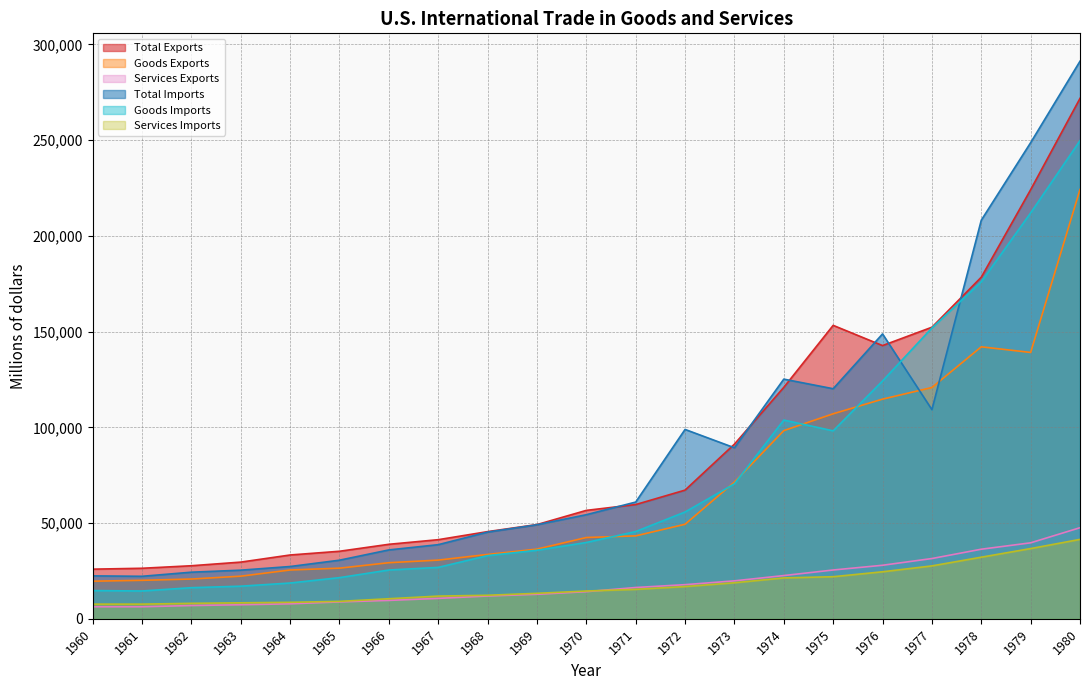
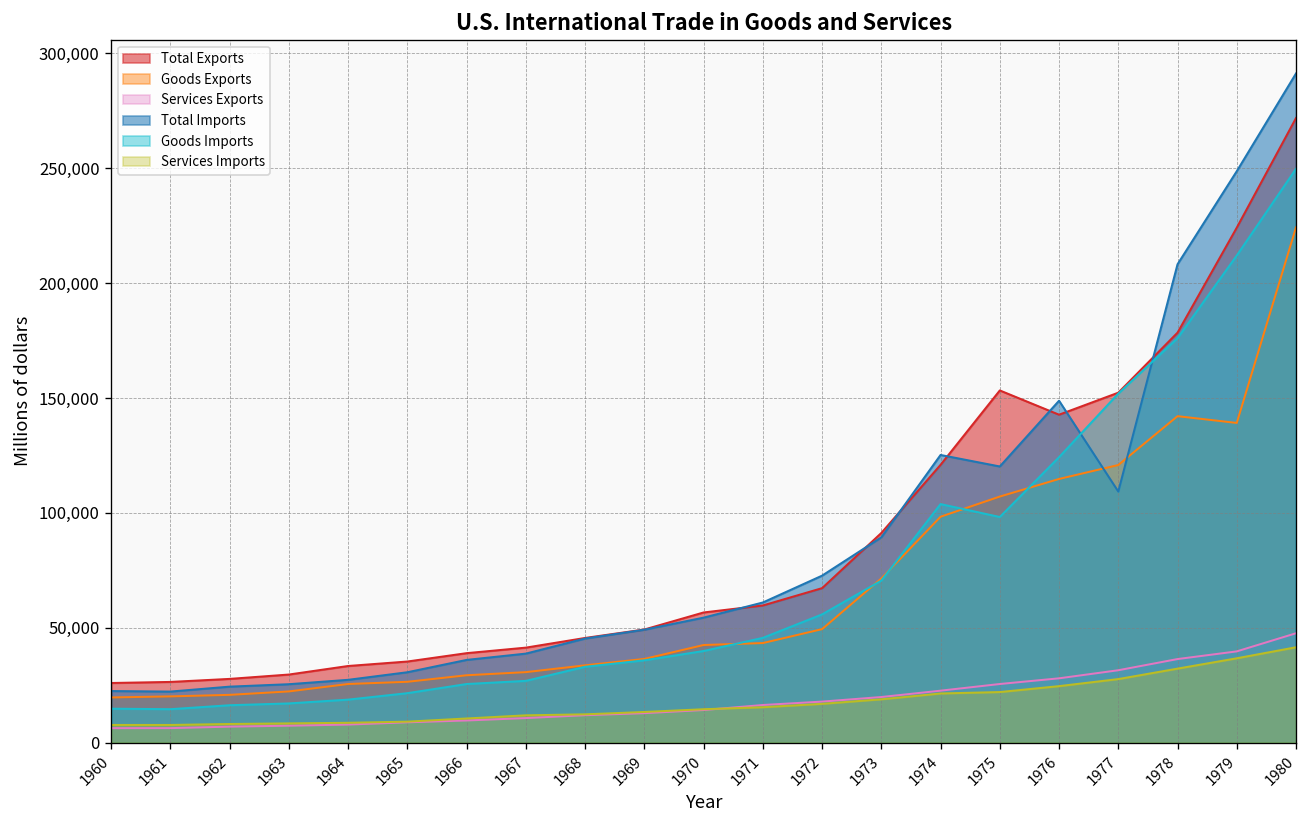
Total Imports, 1972: 99,000 -> 73,000
